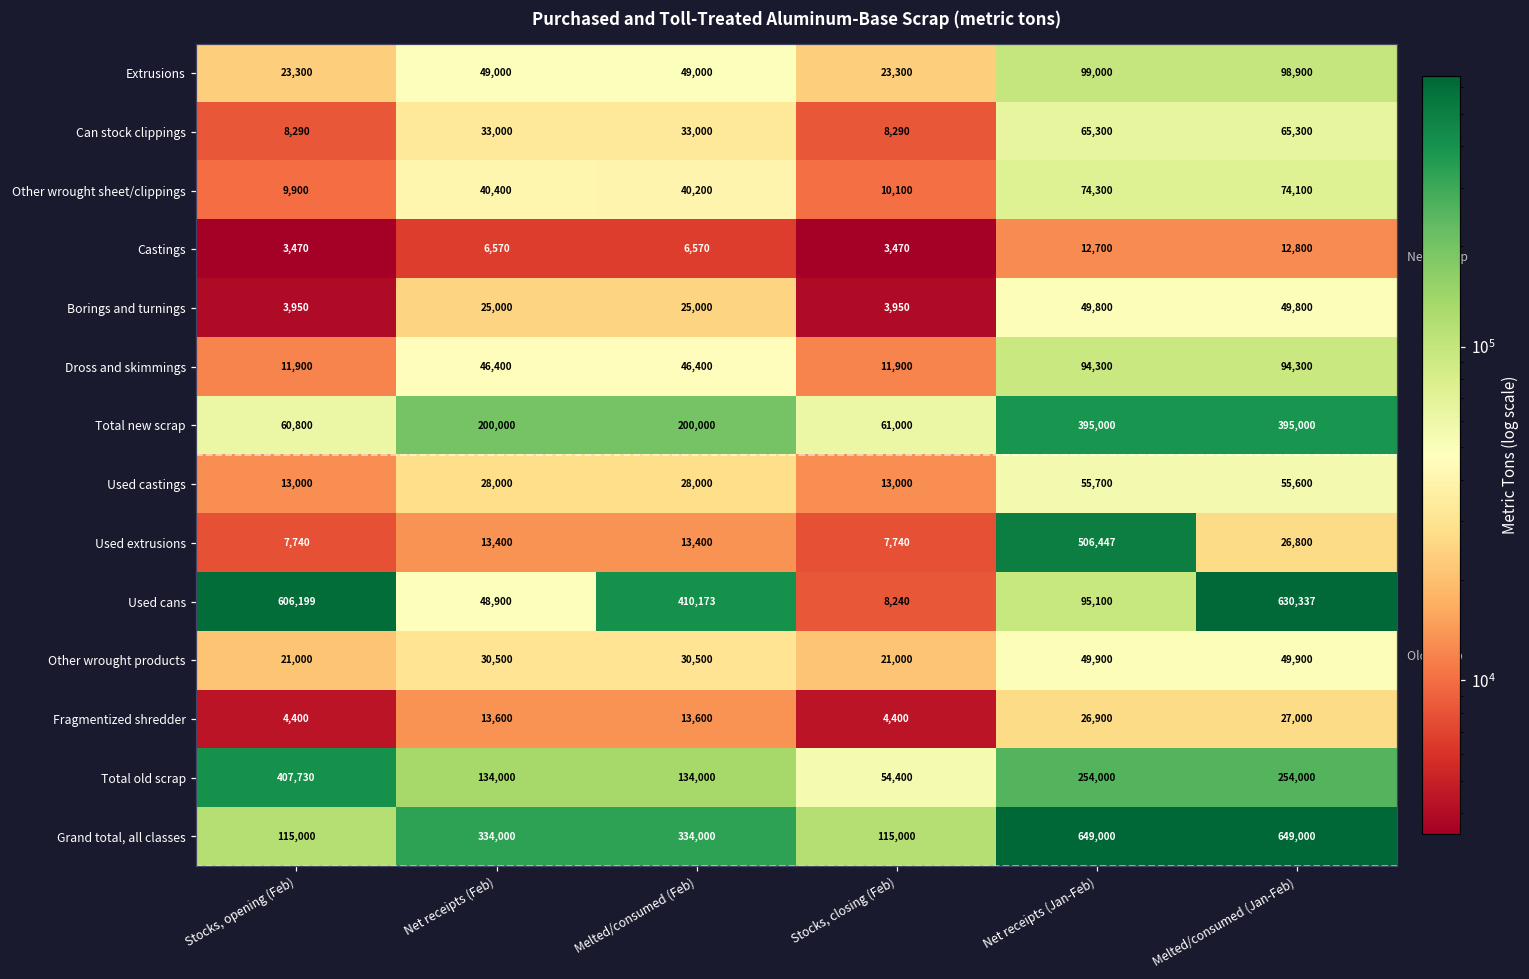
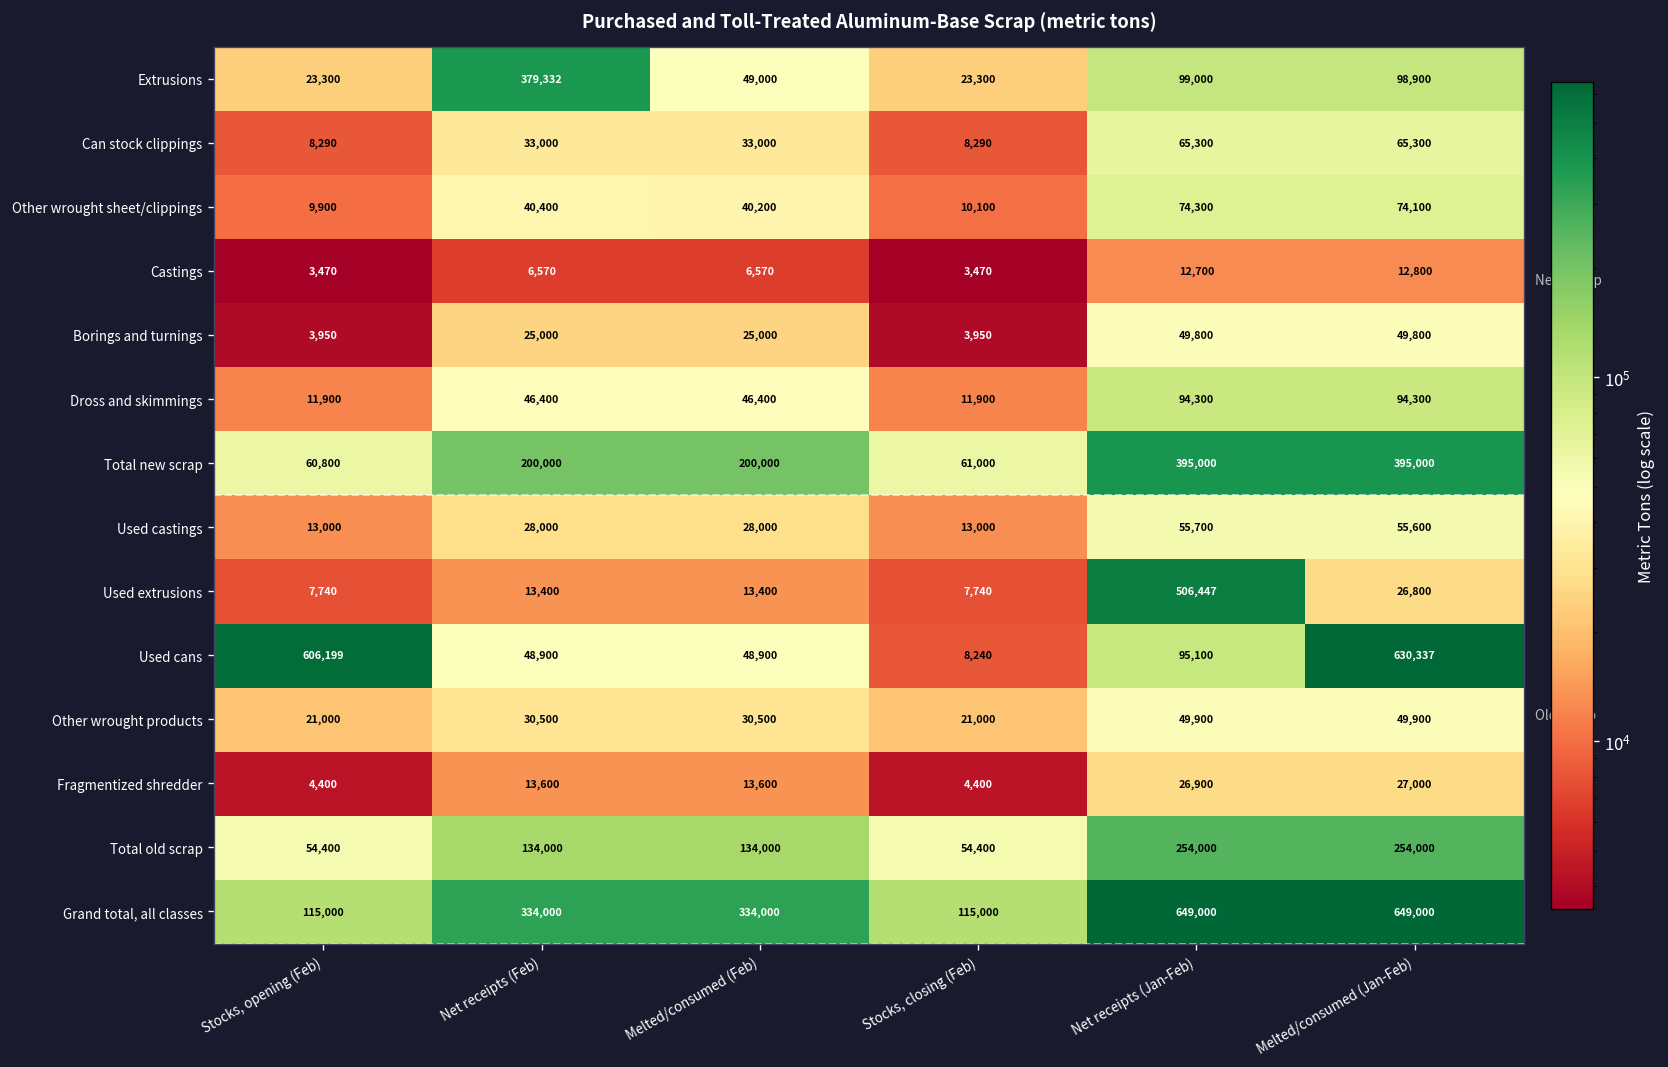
Extrusions, Net receipts (Feb): 49,000 -> 379,332
Used cans, Melted/consumed (Feb): 410,173 -> 48,900
Total old scrap, Stocks, opening (Feb): 407,730 -> 54,400
